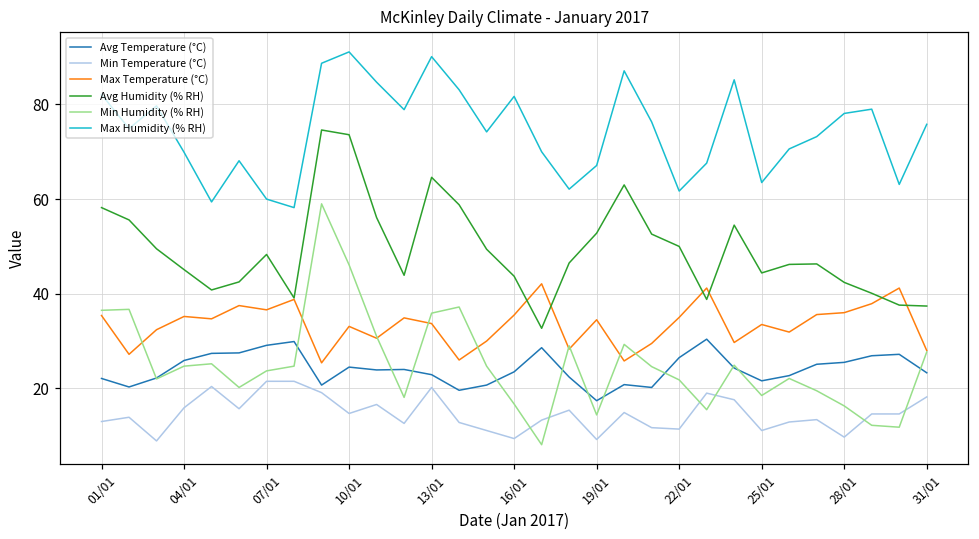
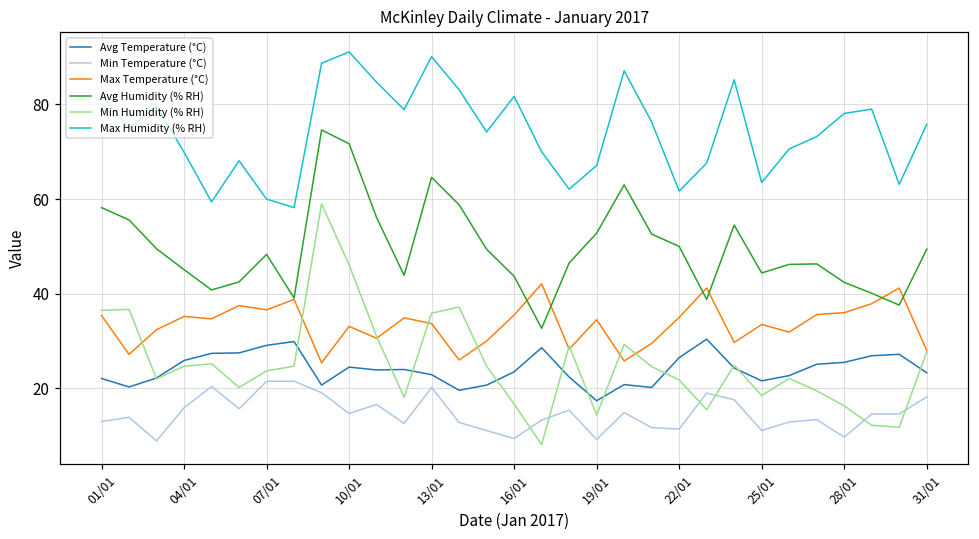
Avg Humidity (% RH), 10/01: 74 -> 72
Avg Humidity (% RH), 31/01: 37 -> 49
